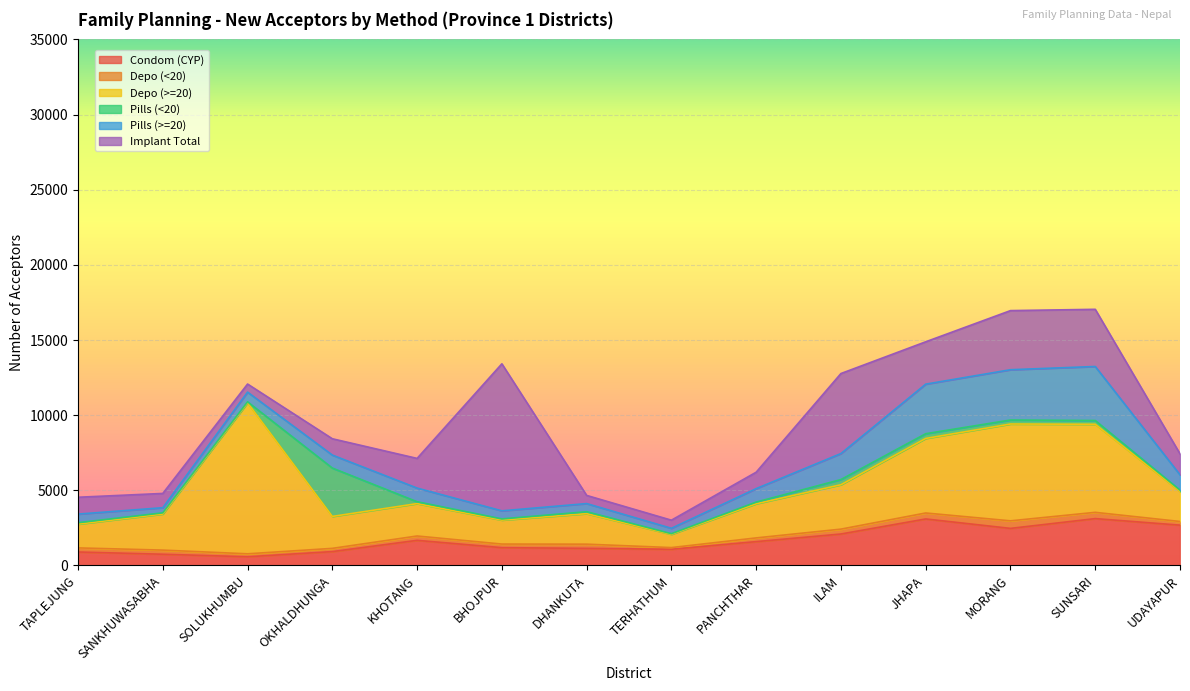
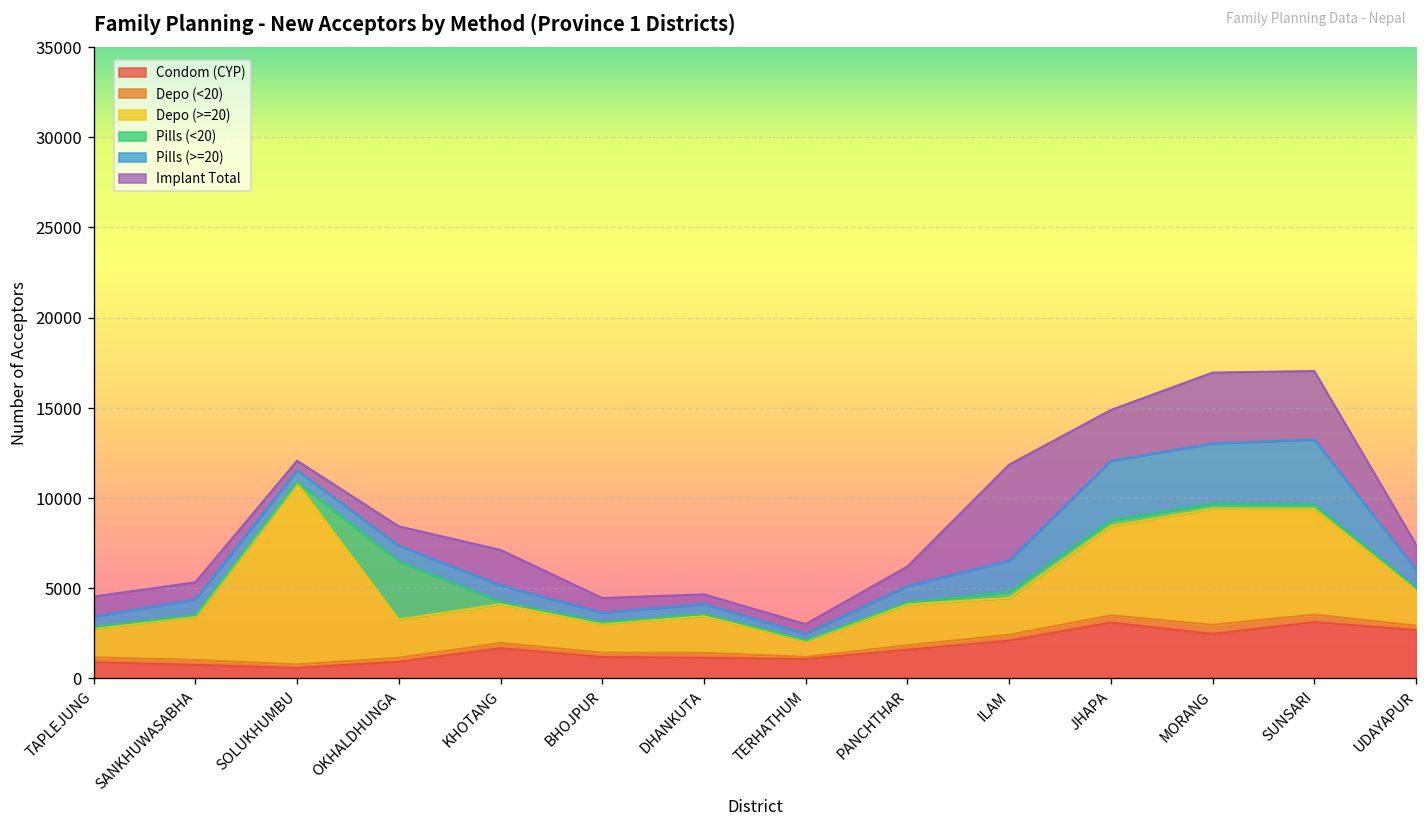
Pills (>=20), SANKHUWASABHA: 300 -> 900
Implant Total, BHOJPUR: 9800 -> 800
Depo (>=20), ILAM: 3000 -> 2000
